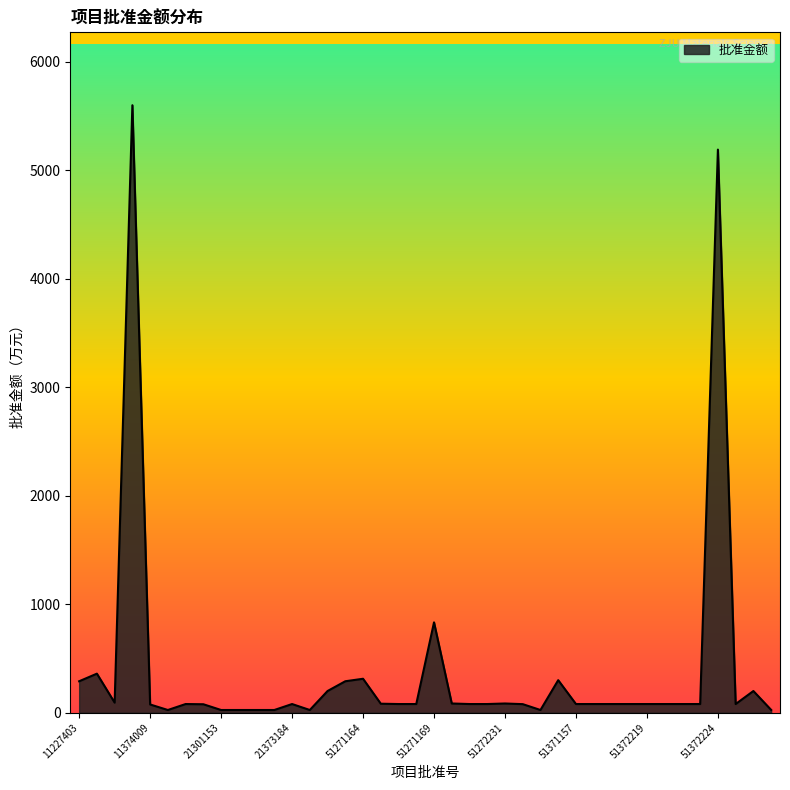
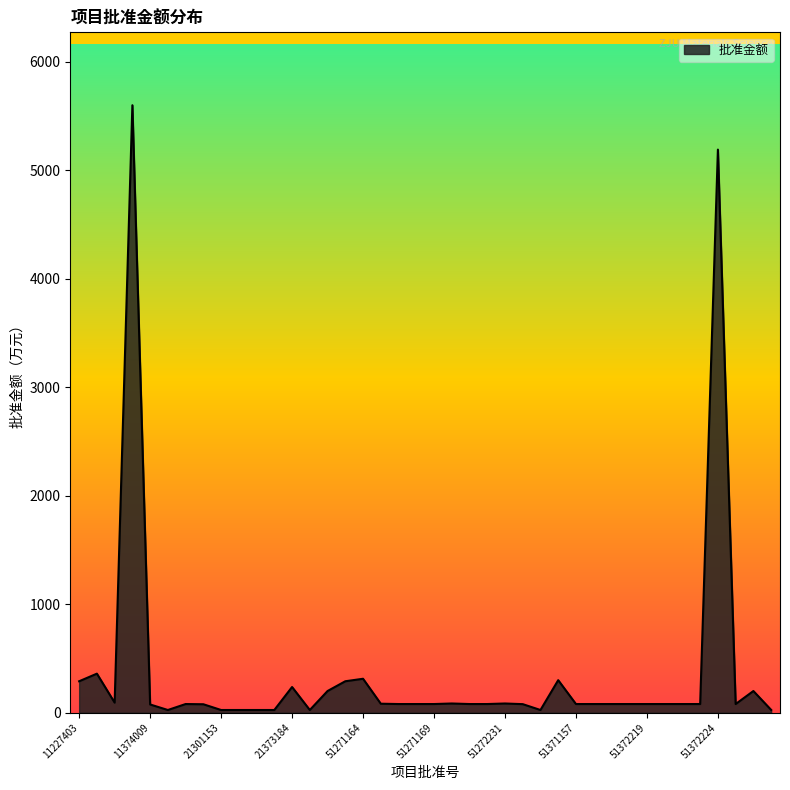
21373184: 80 -> 240
51271169: 830 -> 80
